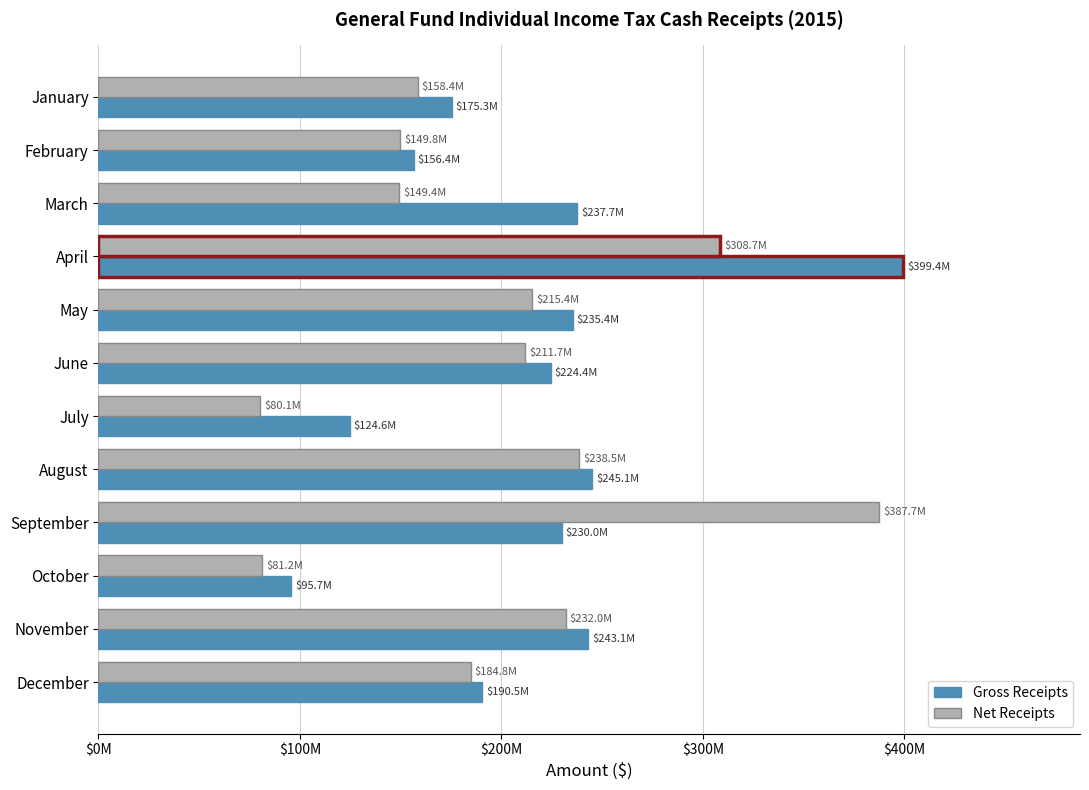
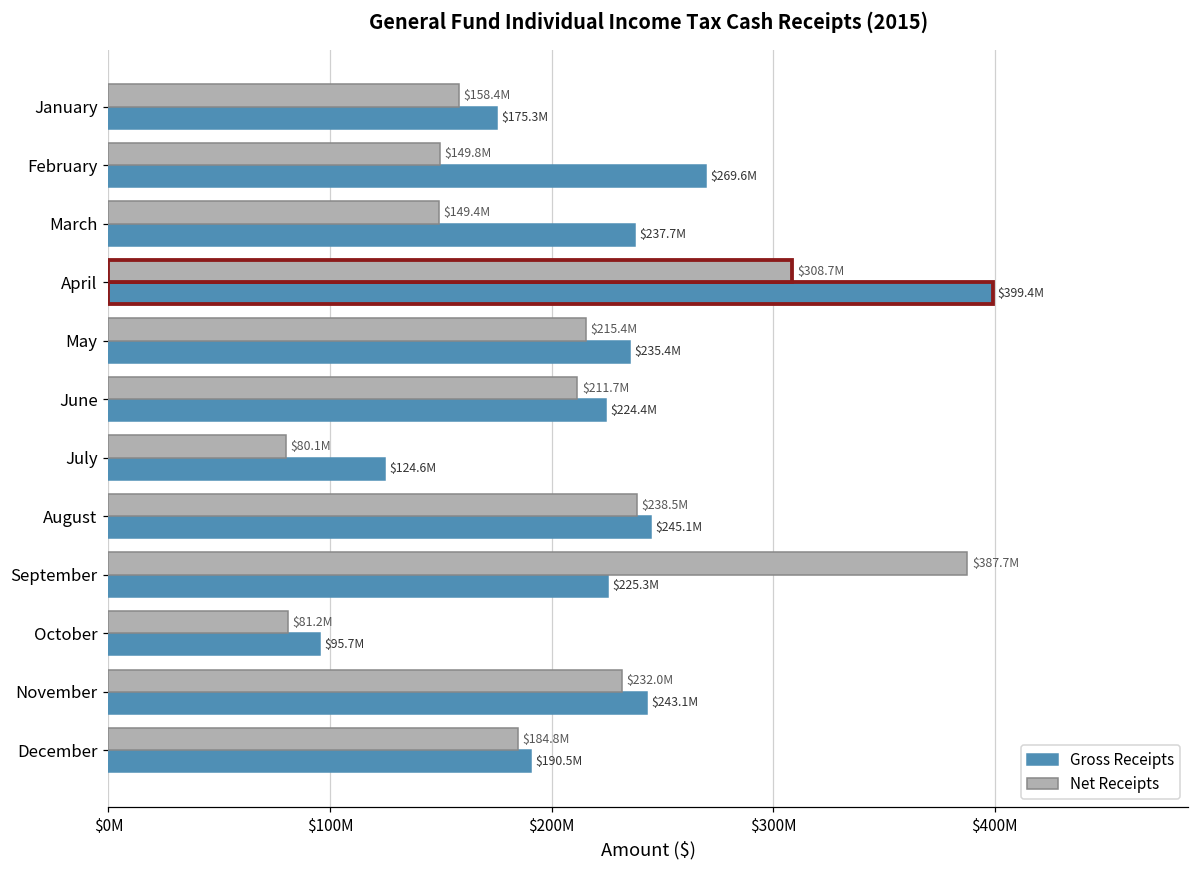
Gross Receipts, February: $156.4M -> $269.6M
Gross Receipts, September: $230.0M -> $225.3M
